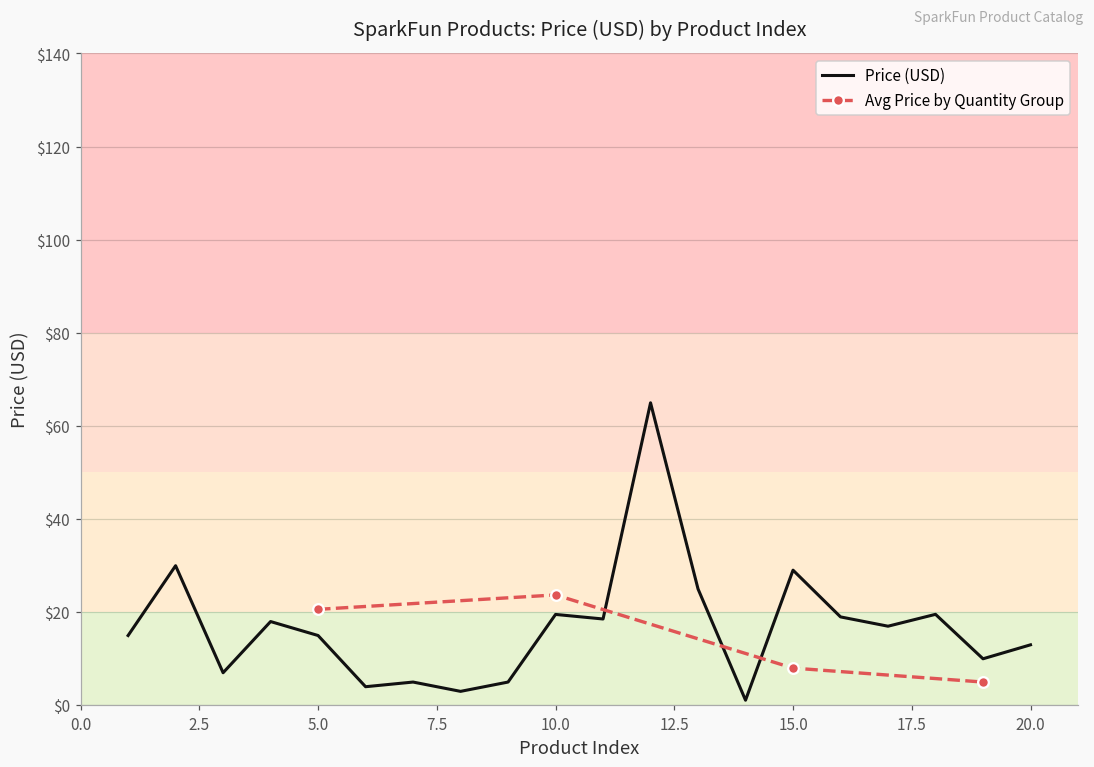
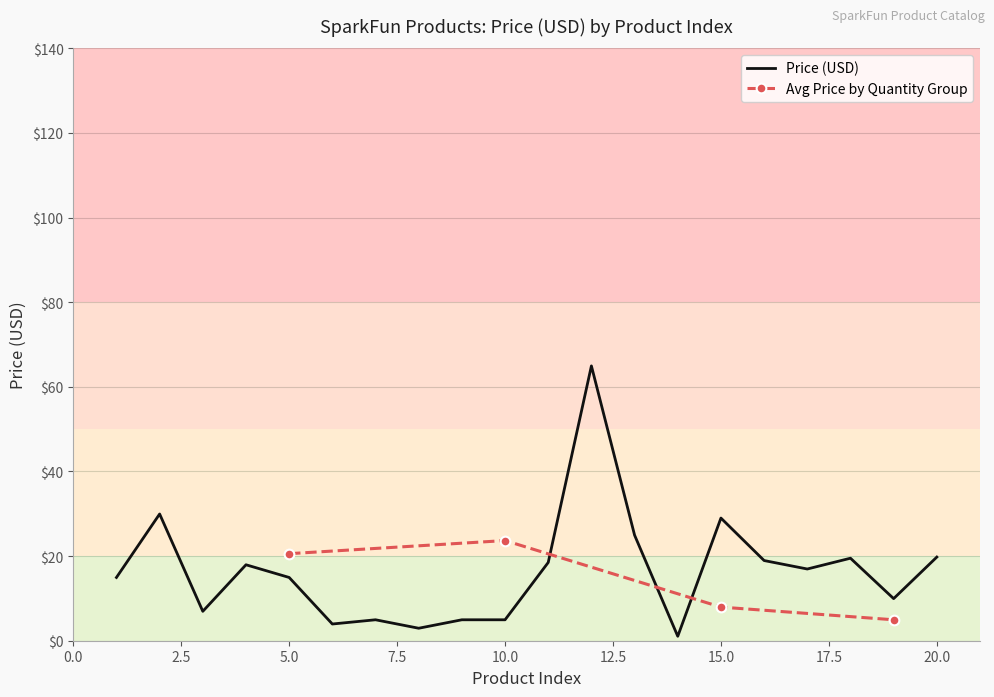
Price (USD), 10.0: $19 -> $5
Price (USD), 20.0: $13 -> $20
